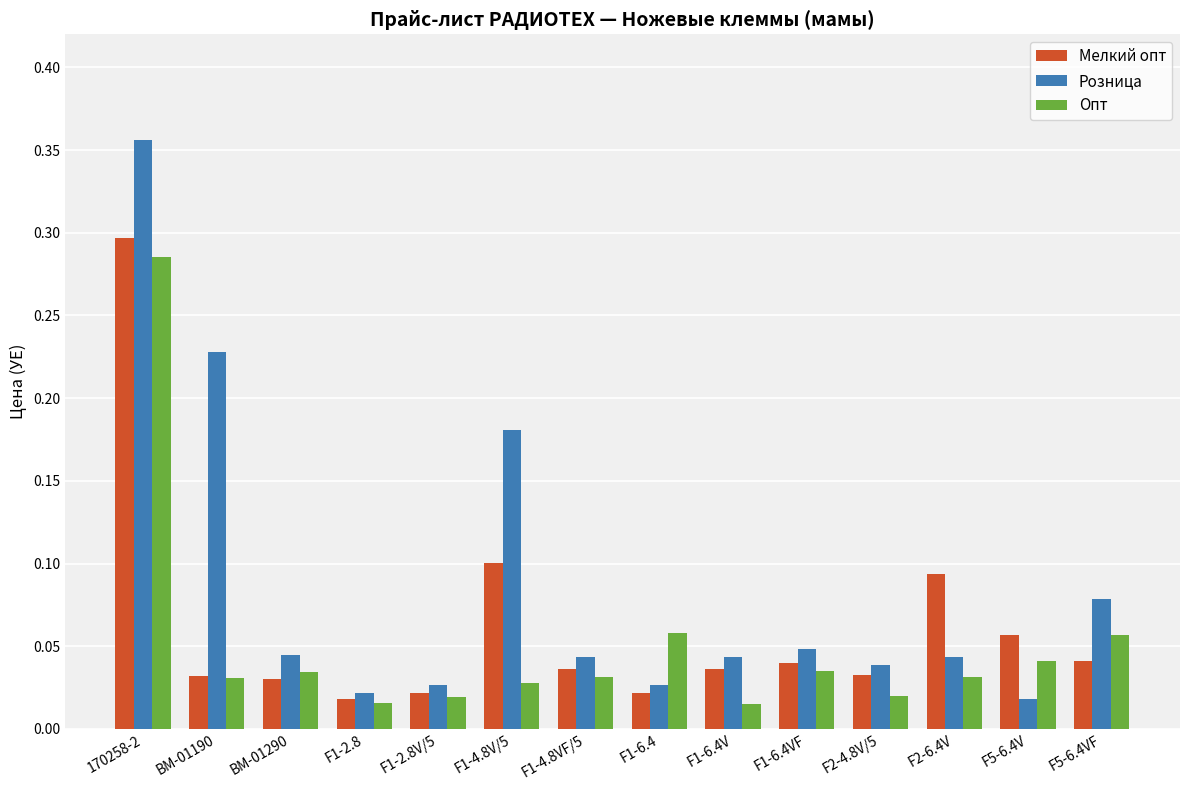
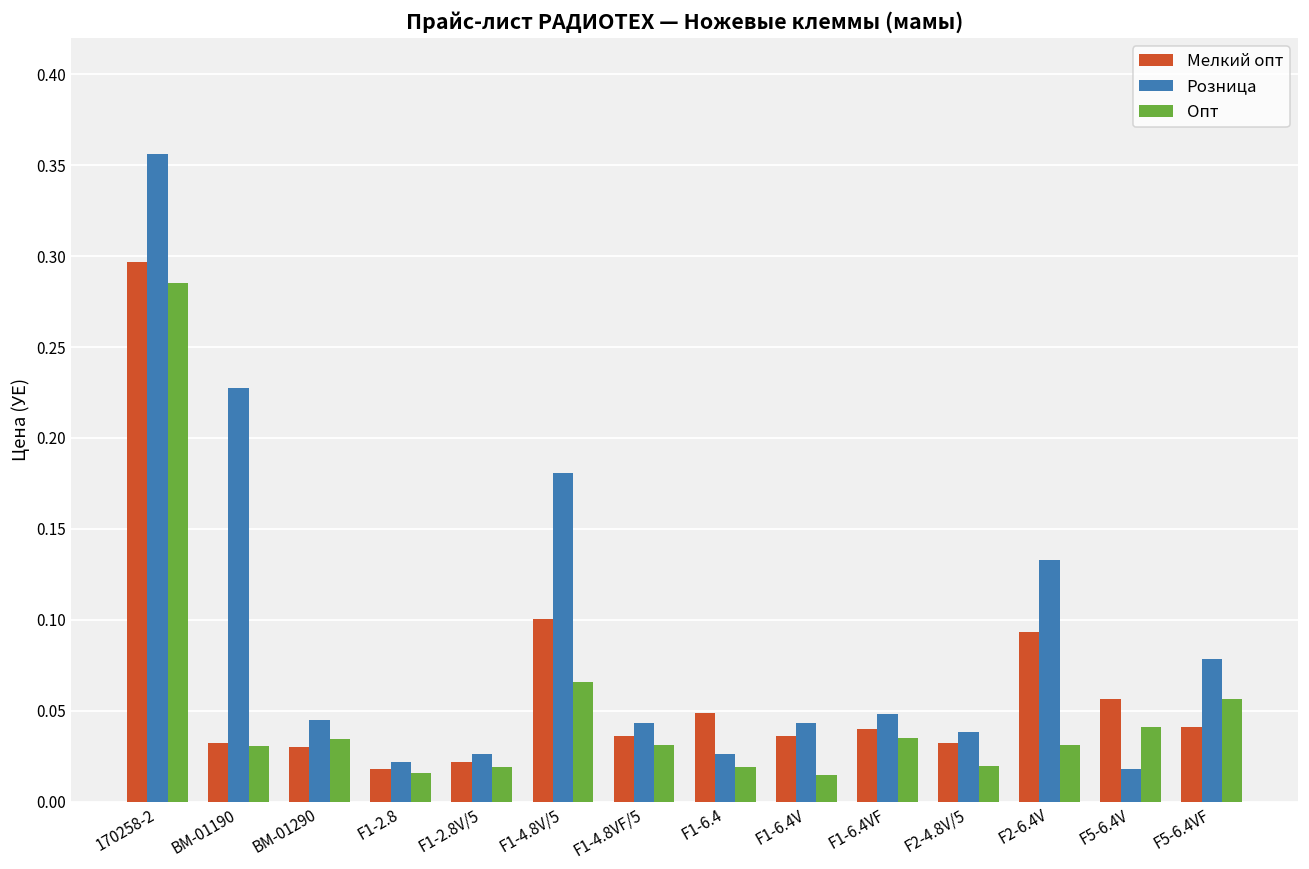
Опт, F1-4.8V/5: 0.028 -> 0.066
Мелкий опт, F1-6.4: 0.022 -> 0.049
Опт, F1-6.4: 0.058 -> 0.019
Розница, F2-6.4V: 0.043 -> 0.133
